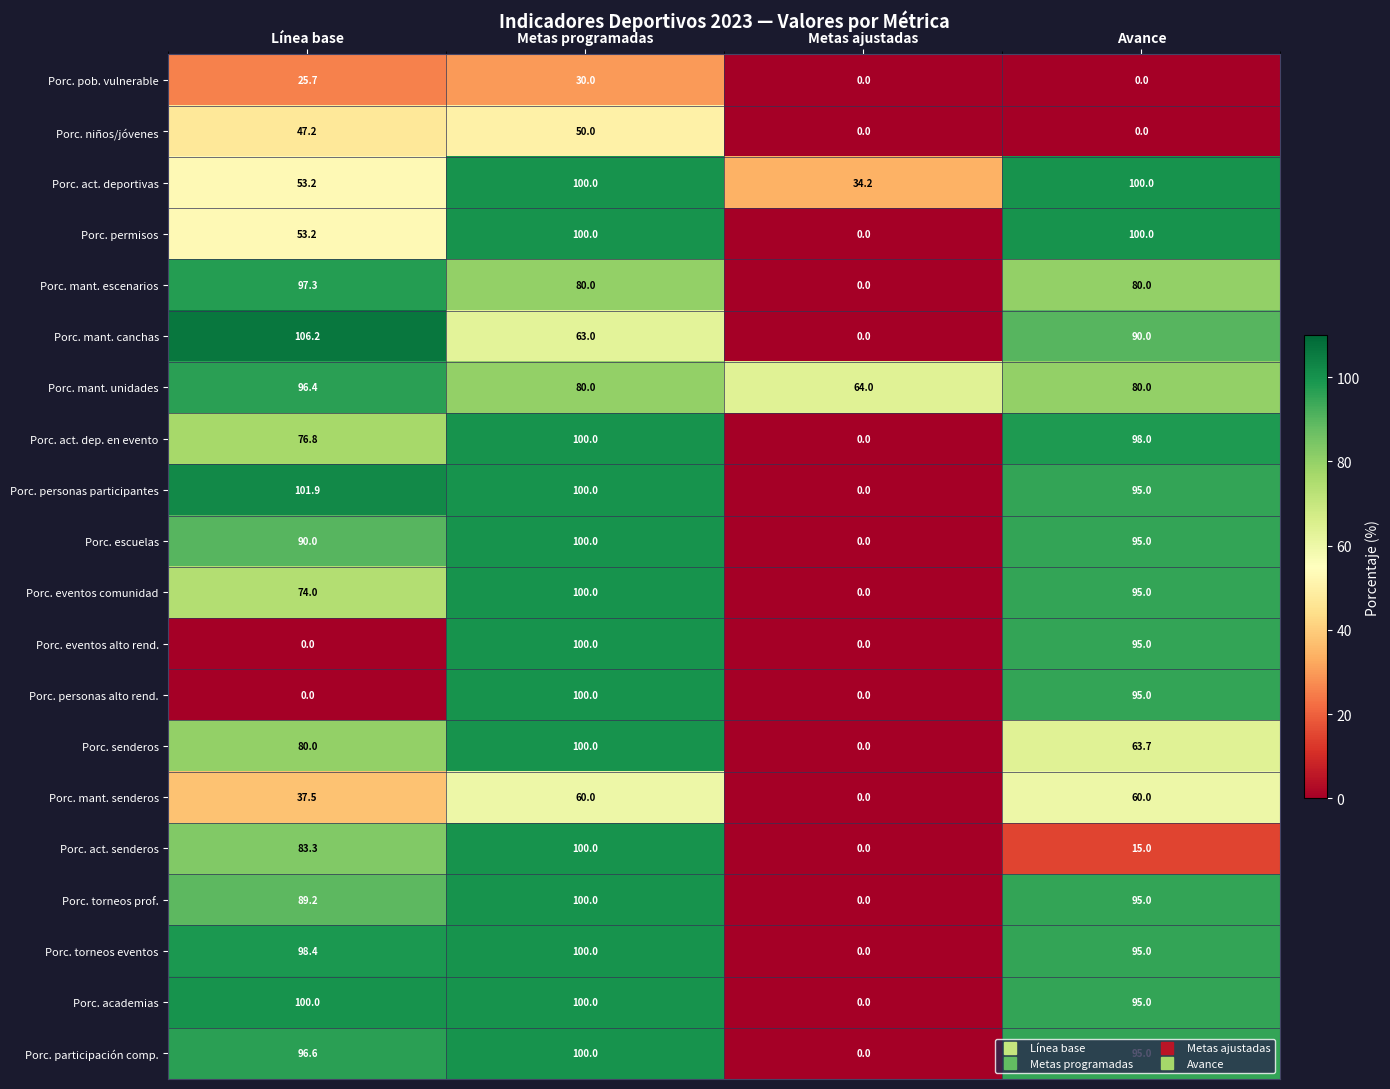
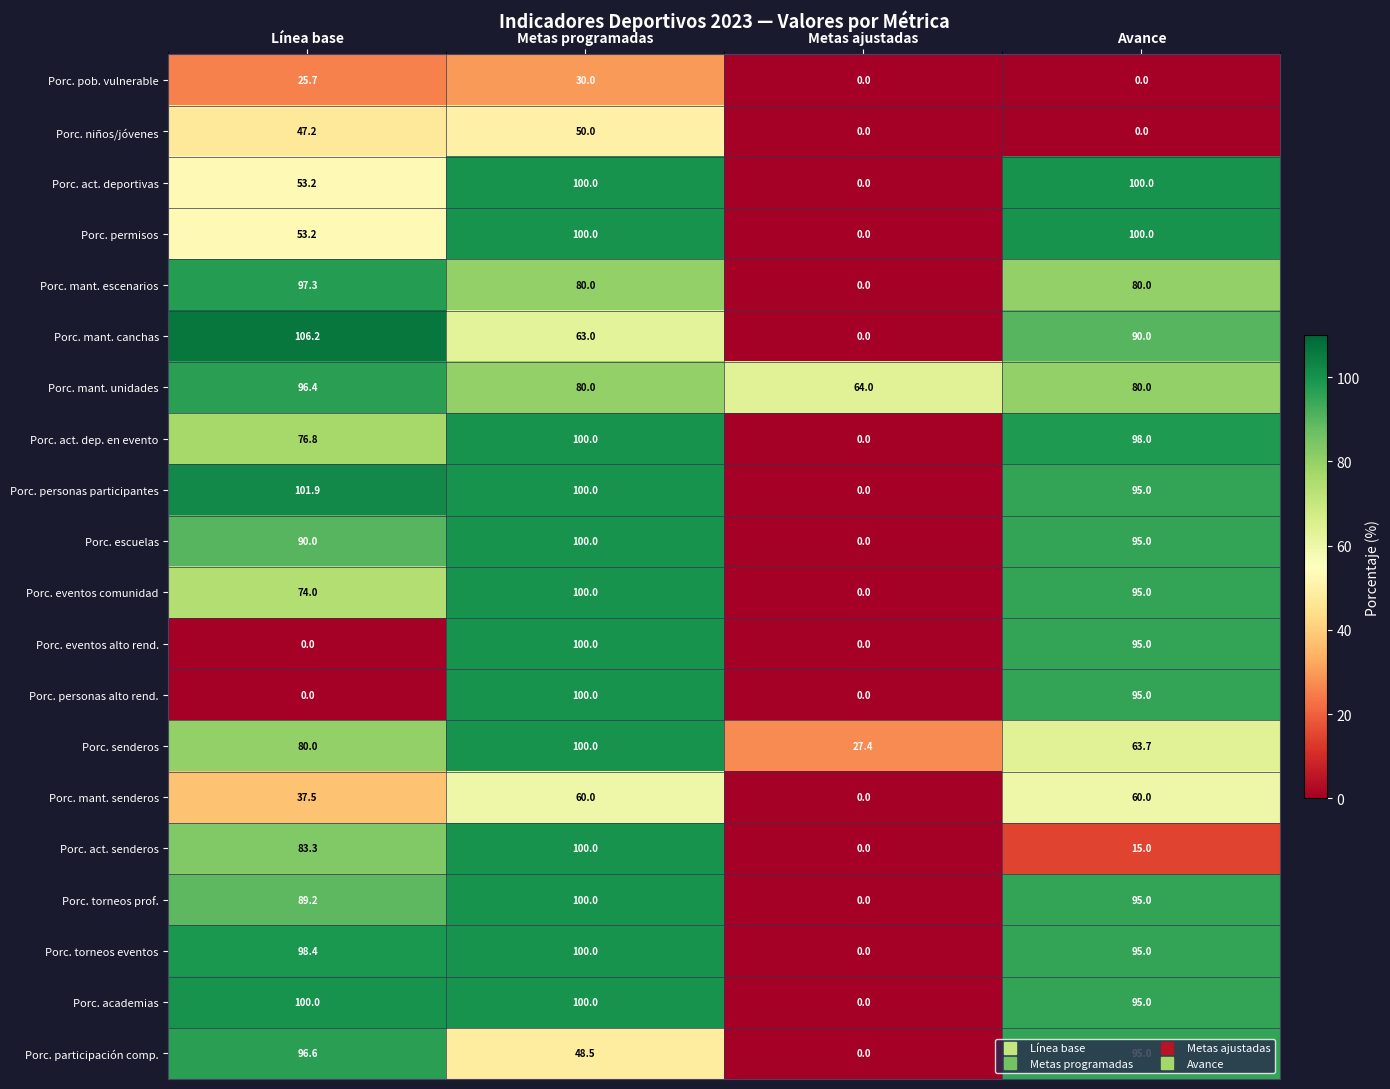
Porc. act. deportivas, Metas ajustadas: 34.2 -> 0.0
Porc. senderos, Metas ajustadas: 0.0 -> 27.4
Porc. participación comp., Metas programadas: 100.0 -> 48.5
